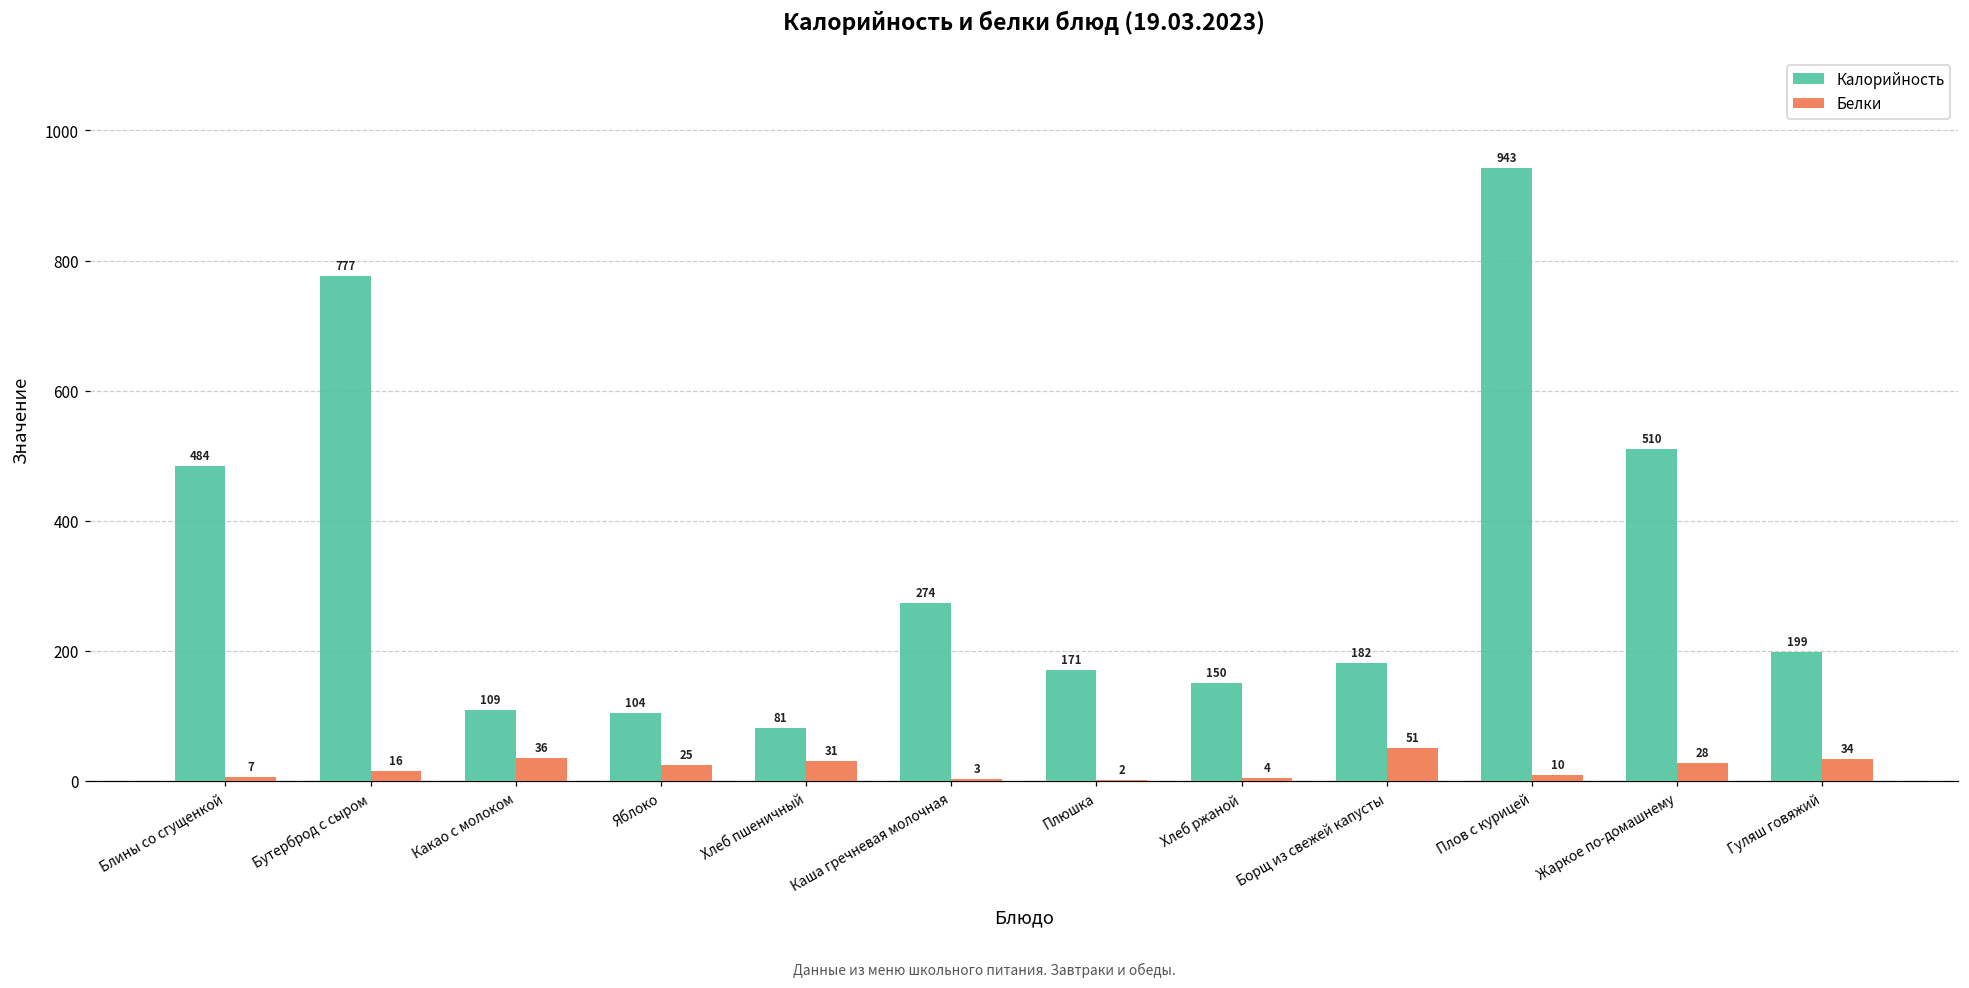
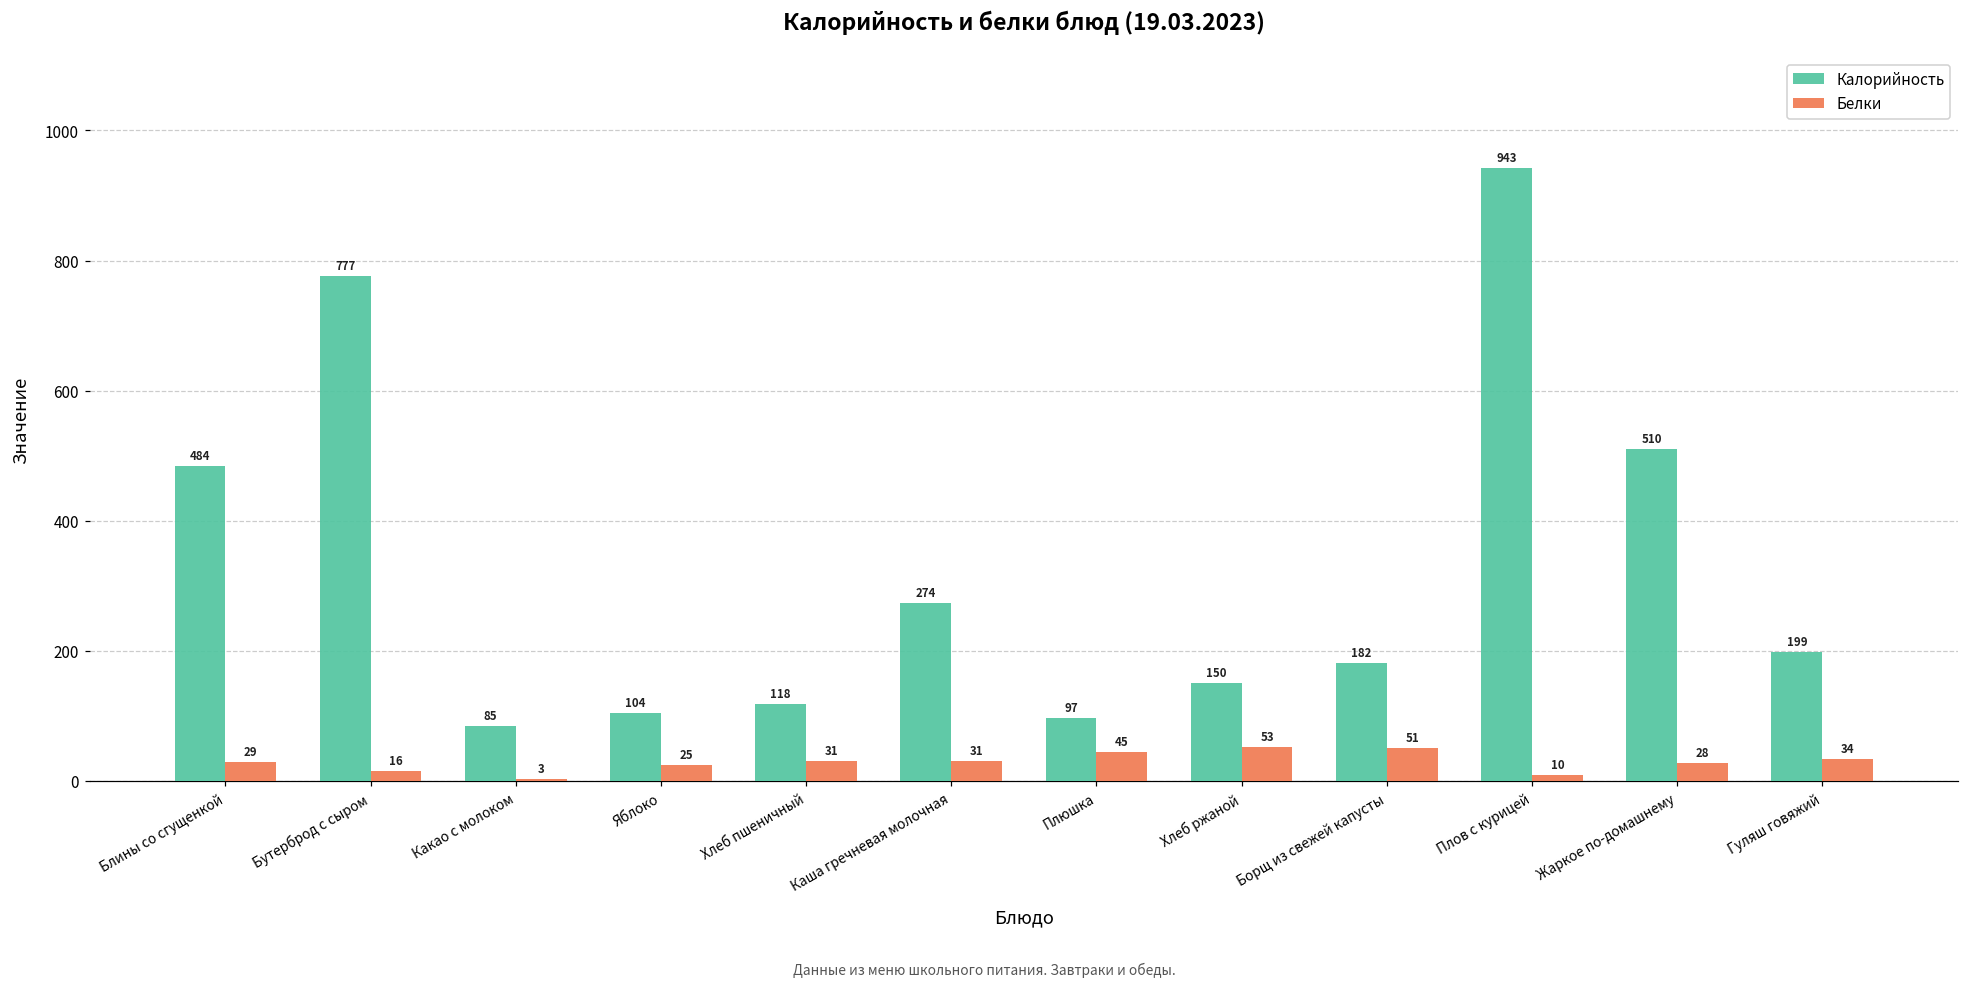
Белки, Блины со сгущенкой: 7 -> 29
Калорийность, Какао с молоком: 109 -> 85
Белки, Какао с молоком: 36 -> 3
Калорийность, Хлеб пшеничный: 81 -> 118
Белки, Каша гречневая молочная: 3 -> 31
Калорийность, Плюшка: 171 -> 97
Белки, Плюшка: 2 -> 45
Белки, Хлеб ржаной: 4 -> 53
